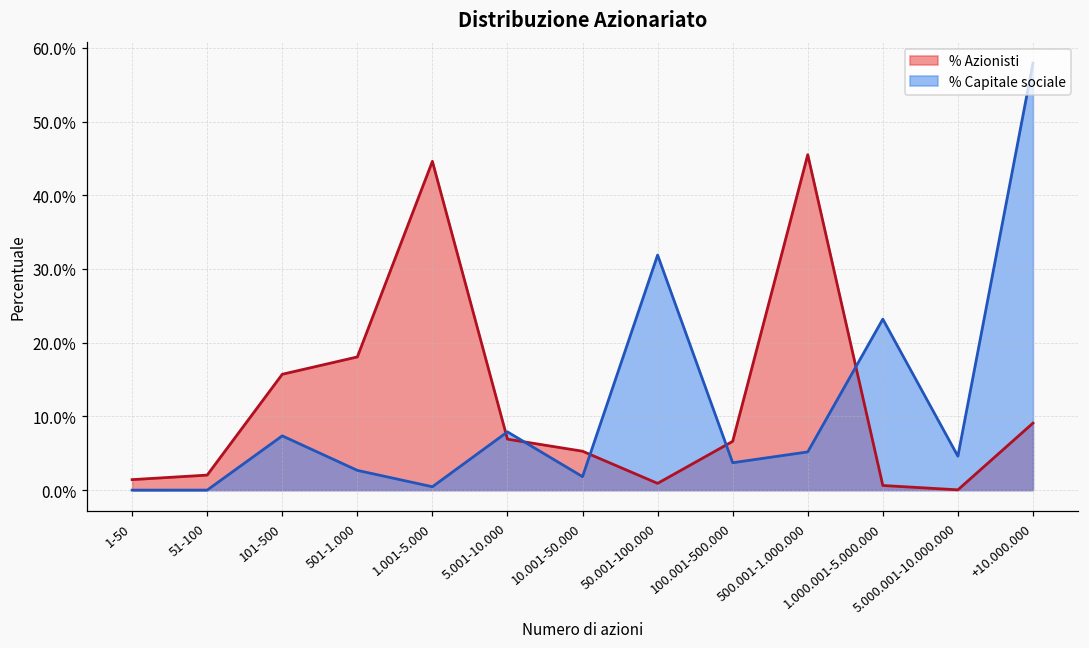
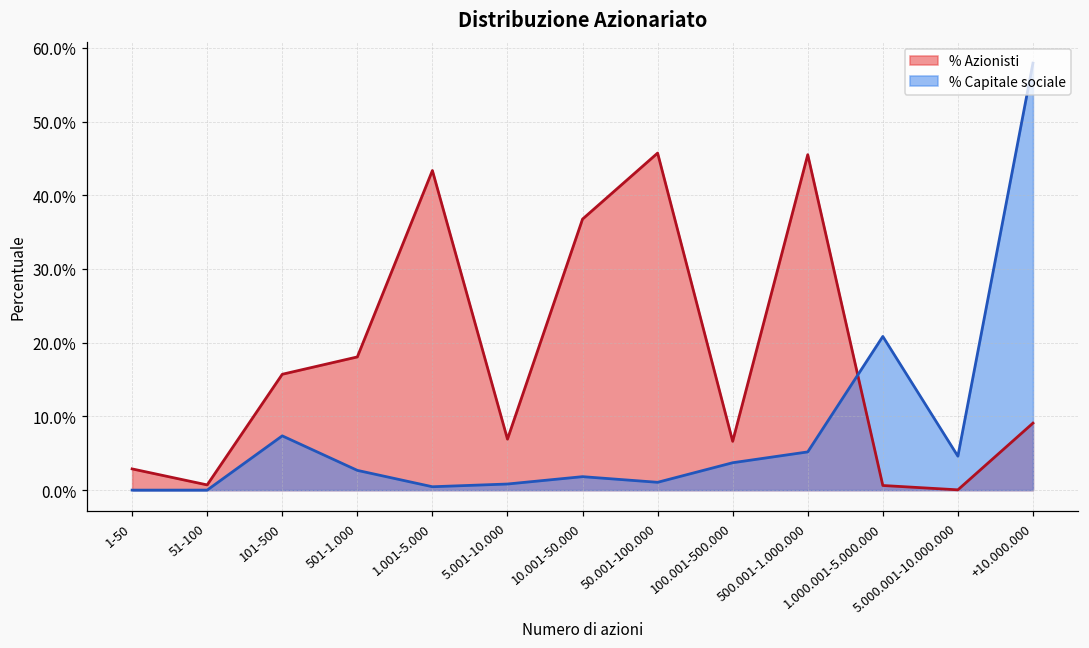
% Azionisti, 1-50: 1% -> 3%
% Azionisti, 51-100: 2% -> 1%
% Azionisti, 1.001-5.000: 45% -> 43%
% Capitale sociale, 5.001-10.000: 8% -> 1%
% Azionisti, 10.001-50.000: 5% -> 37%
% Azionisti, 50.001-100.000: 1% -> 46%
% Capitale sociale, 50.001-100.000: 32% -> 1%
% Capitale sociale, 1.000.001-5.000.000: 23% -> 21%
